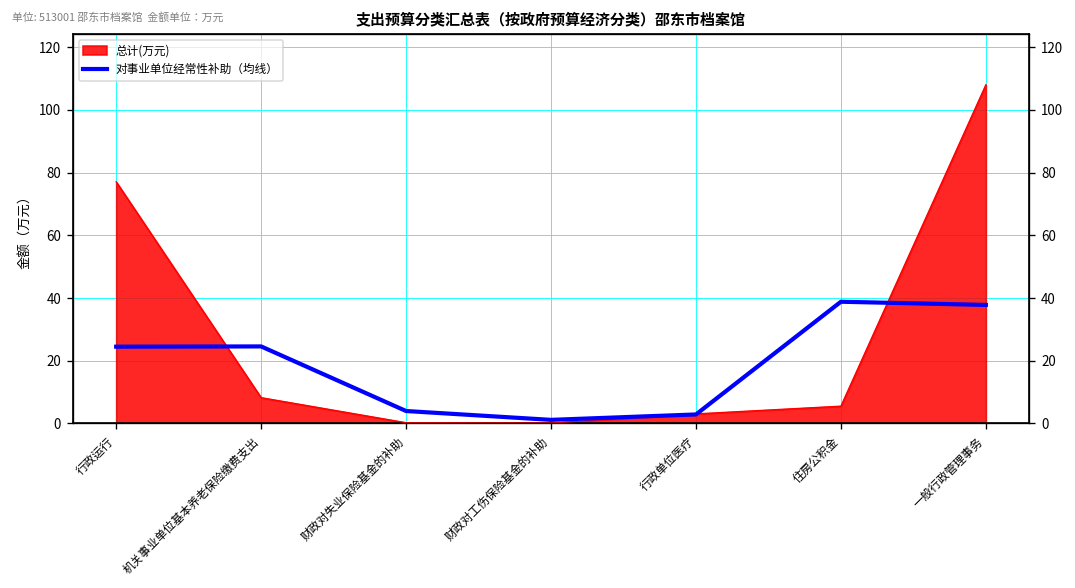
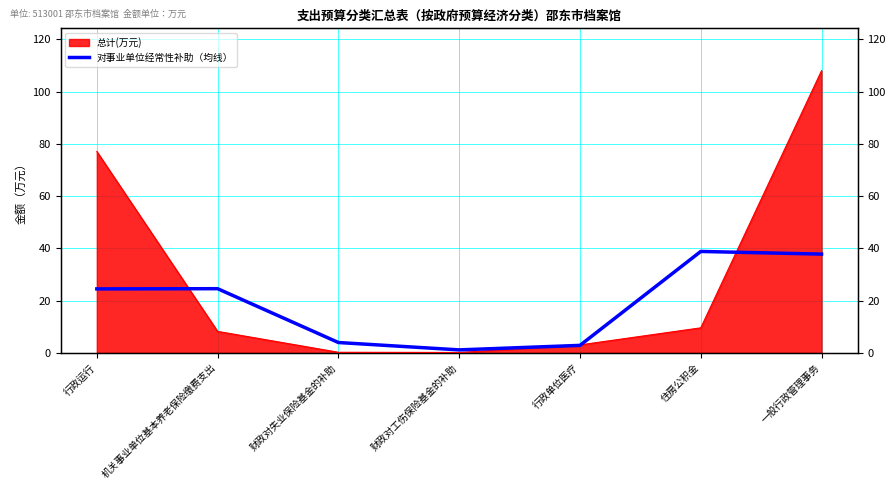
总计(万元), 住房公积金: 6 -> 10
